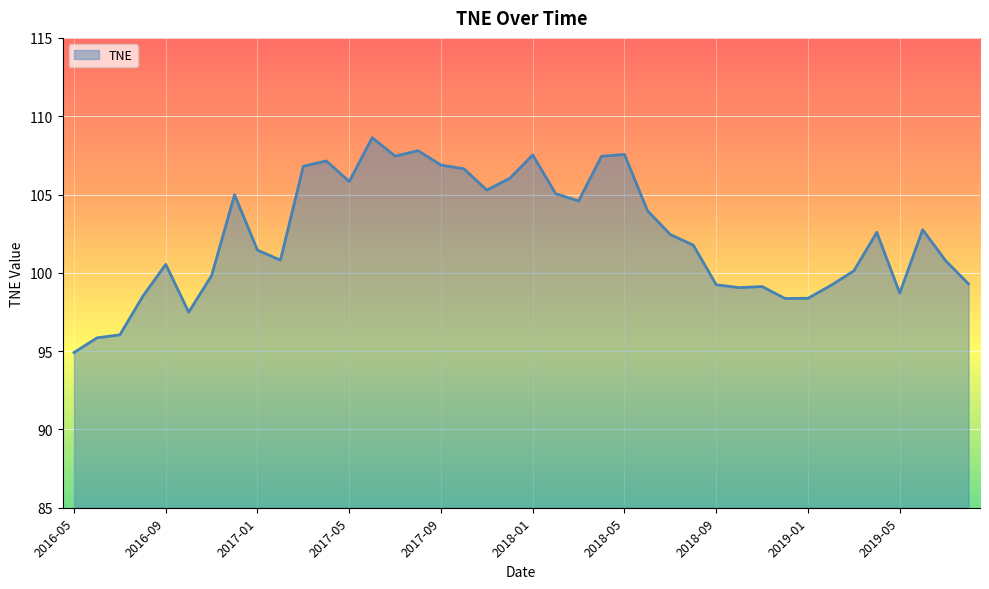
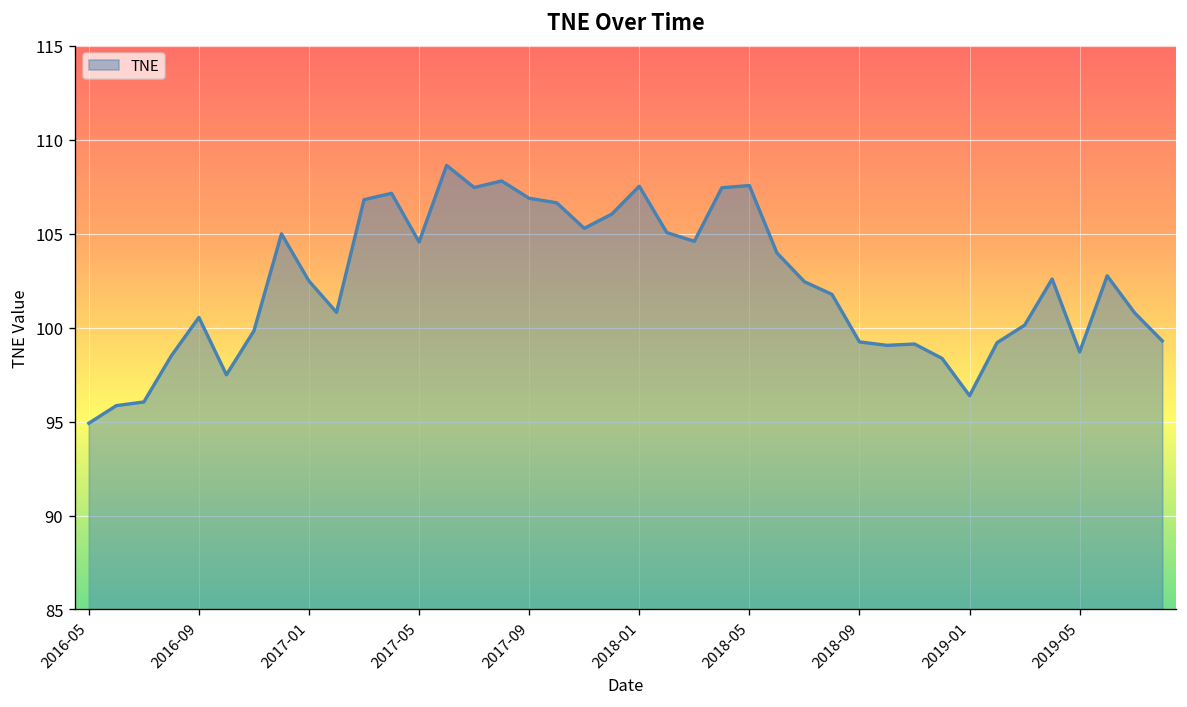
2017-01: 101.4 -> 102.5
2017-05: 105.8 -> 104.6
2019-01: 98.4 -> 96.4
